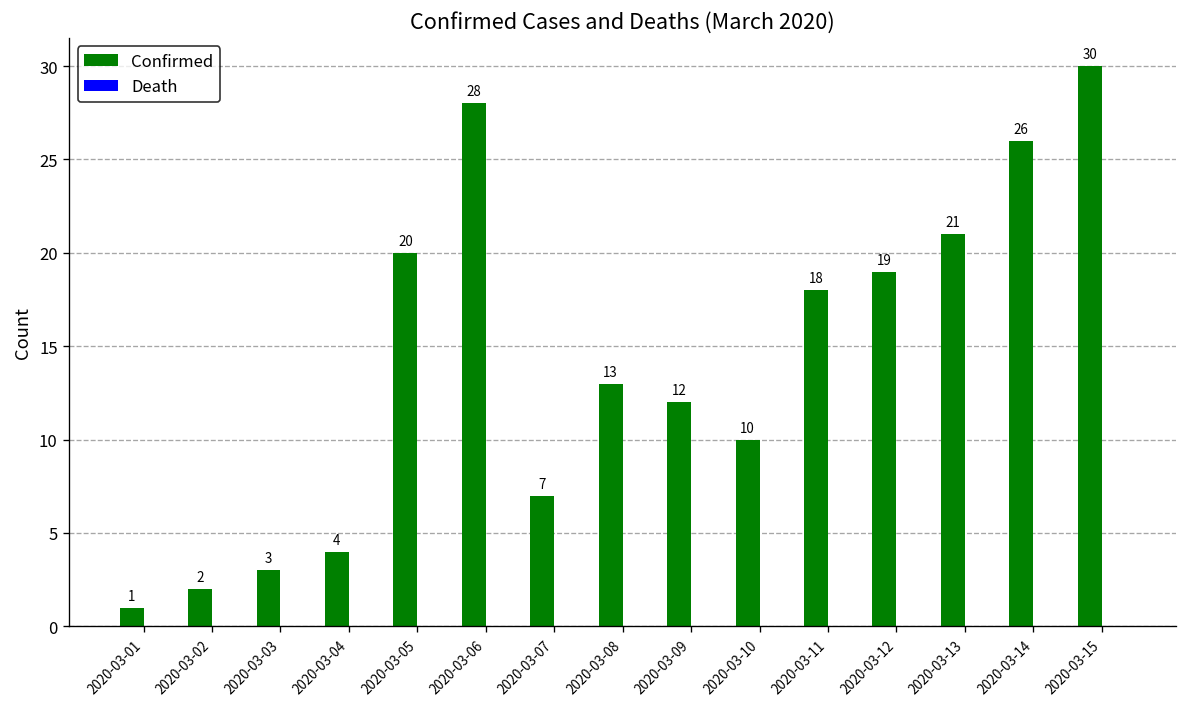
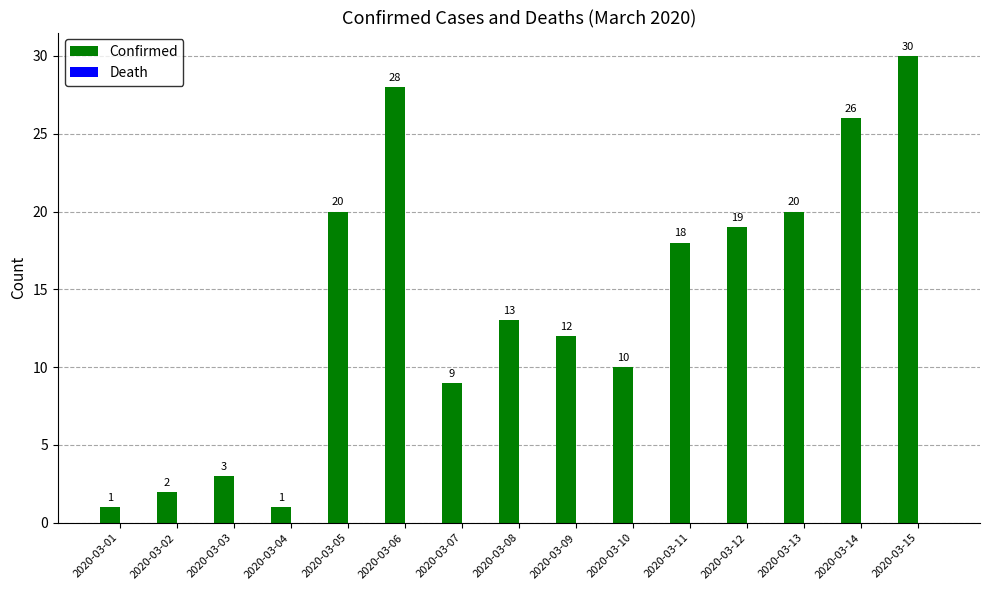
Confirmed, 2020-03-04: 4 -> 1
Confirmed, 2020-03-07: 7 -> 9
Confirmed, 2020-03-13: 21 -> 20
